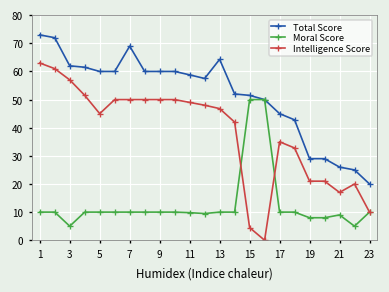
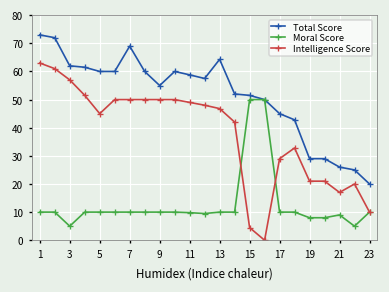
Total Score, 9: 60 -> 55
Intelligence Score, 17: 35 -> 29
